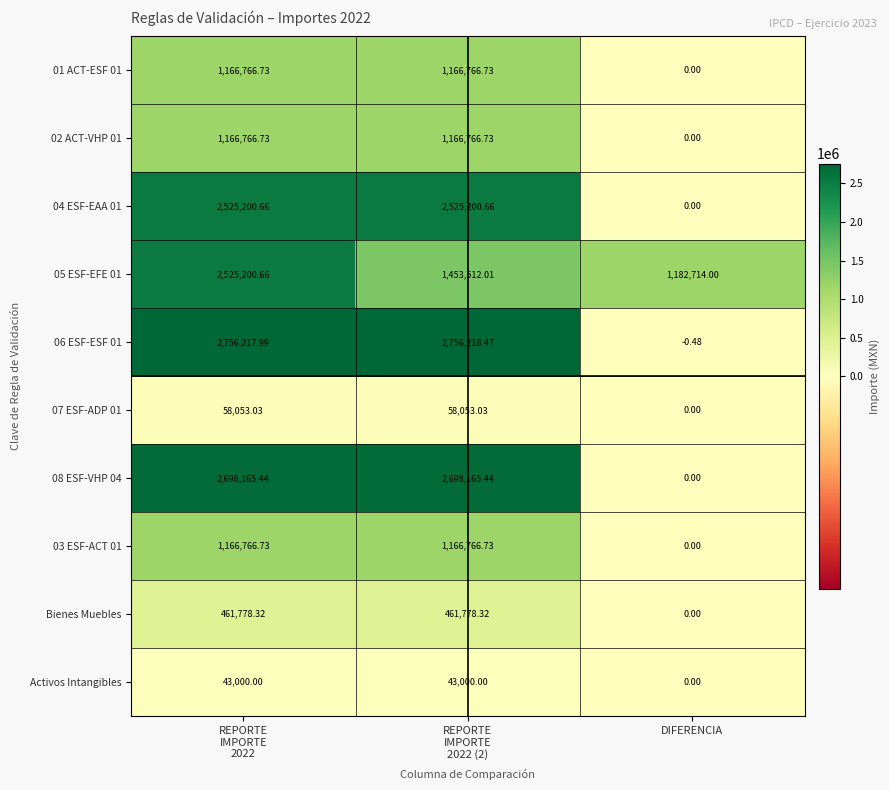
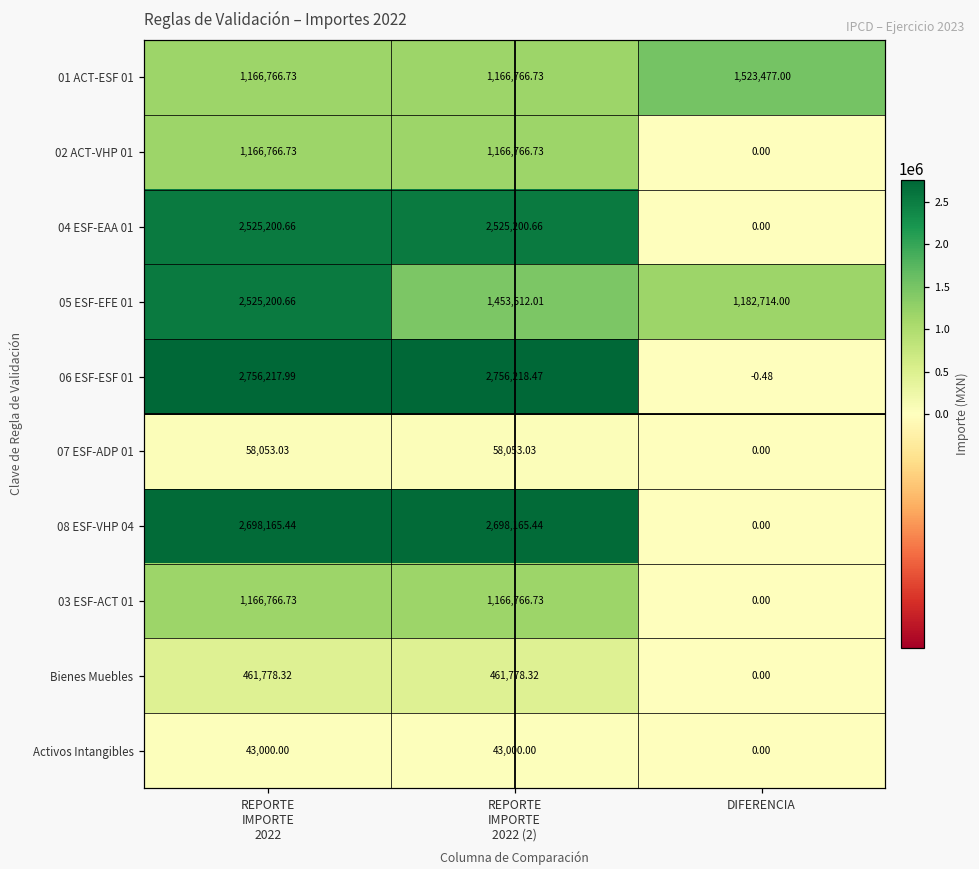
01 ACT-ESF 01, DIFERENCIA: 0.00 -> 1,523,477.00
